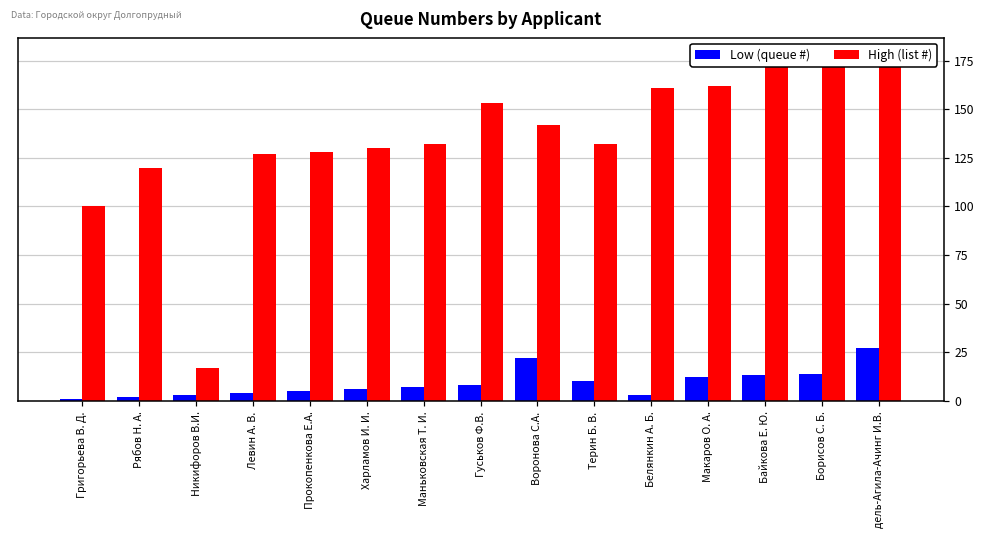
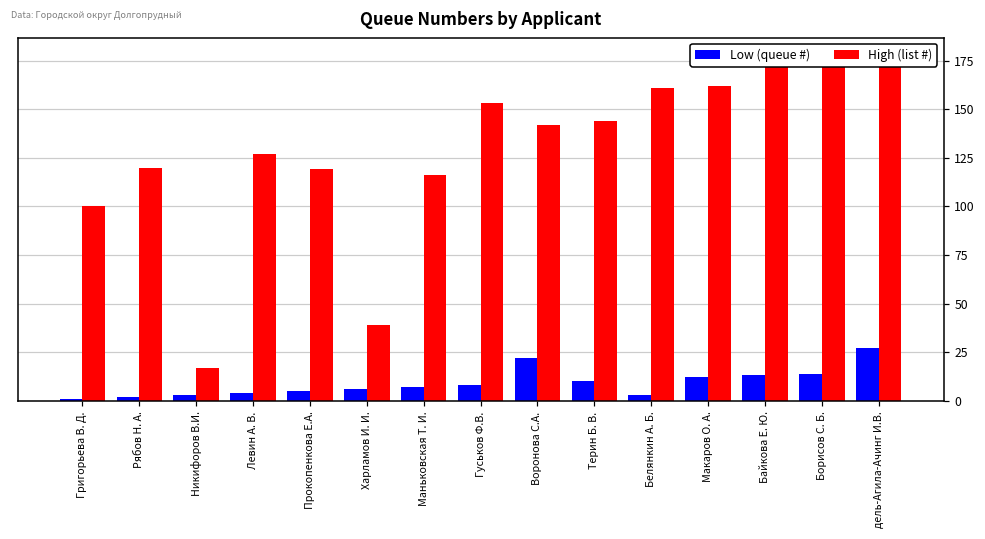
High (list #), Прокопенкова Е.А.: 128 -> 119
High (list #), Харламов И. И.: 130 -> 39
High (list #), Маньковская Т. И.: 132 -> 116
High (list #), Терин Б. В.: 132 -> 144
